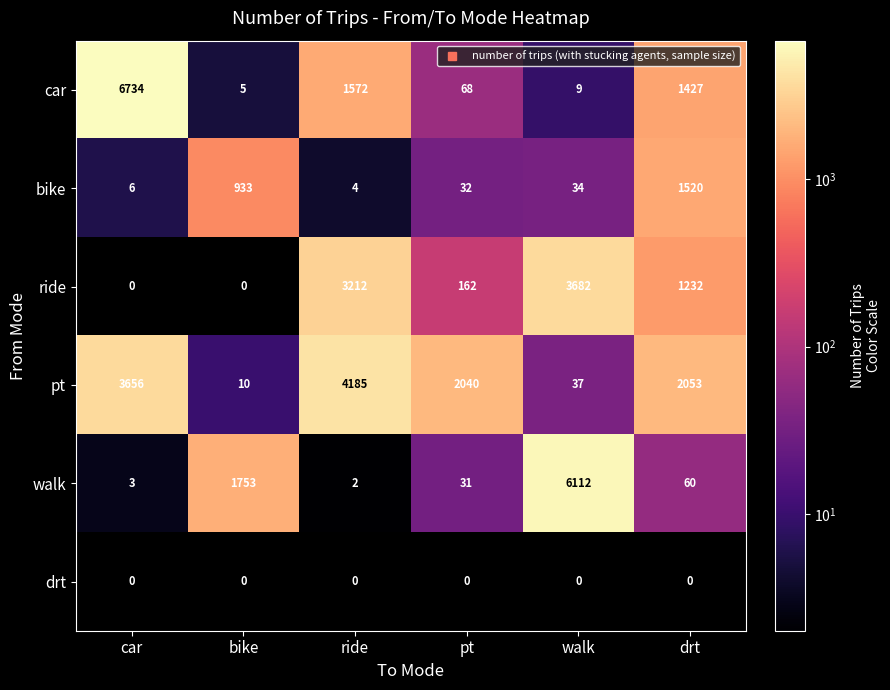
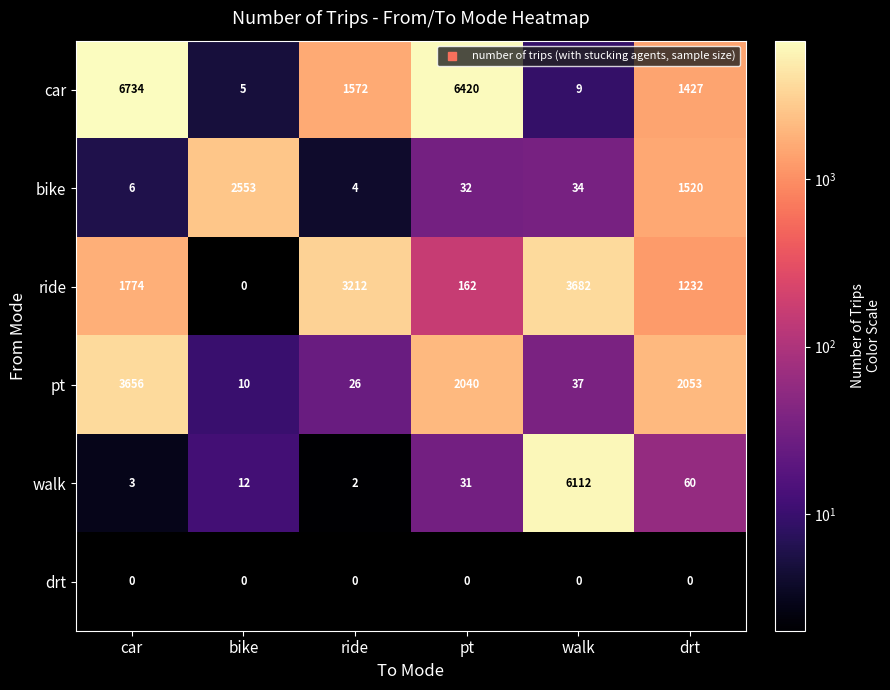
car, pt: 68 -> 6420
bike, bike: 933 -> 2553
ride, car: 0 -> 1774
pt, ride: 4185 -> 26
walk, bike: 1753 -> 12
